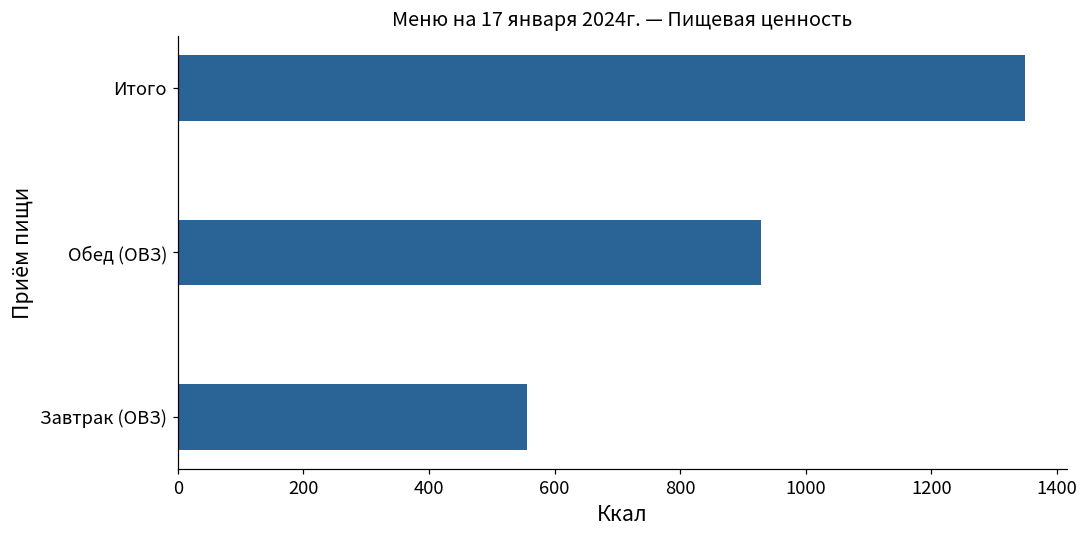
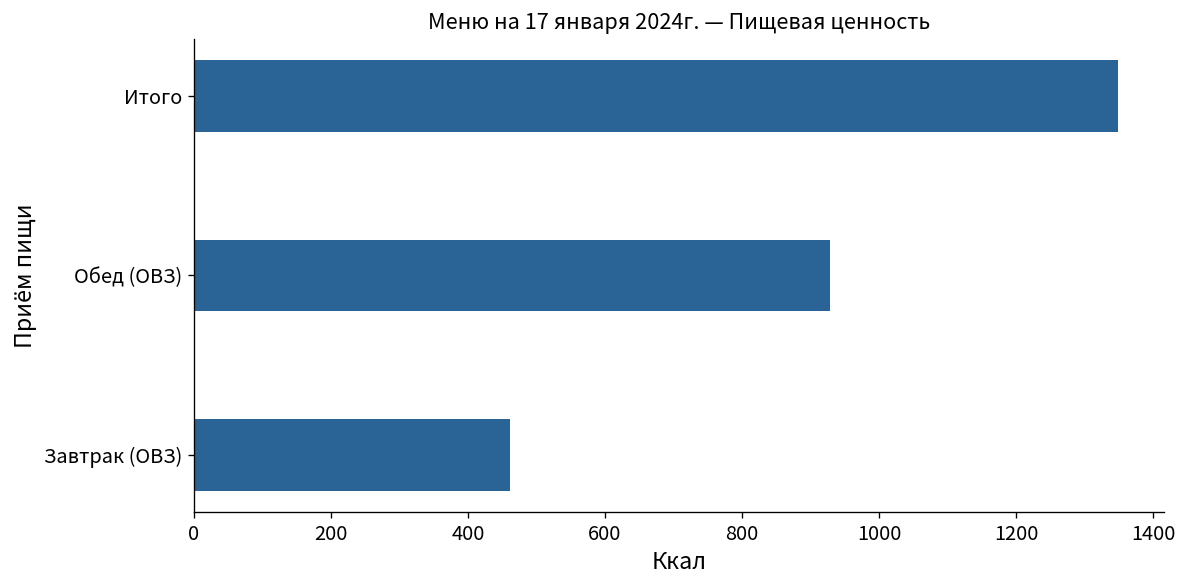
Завтрак (ОВЗ): 560 -> 460
